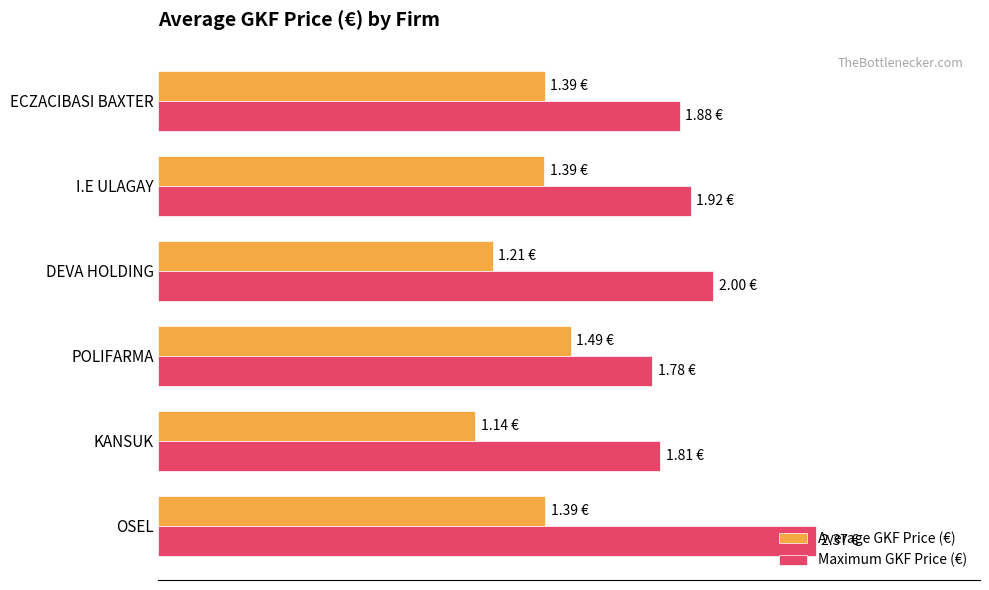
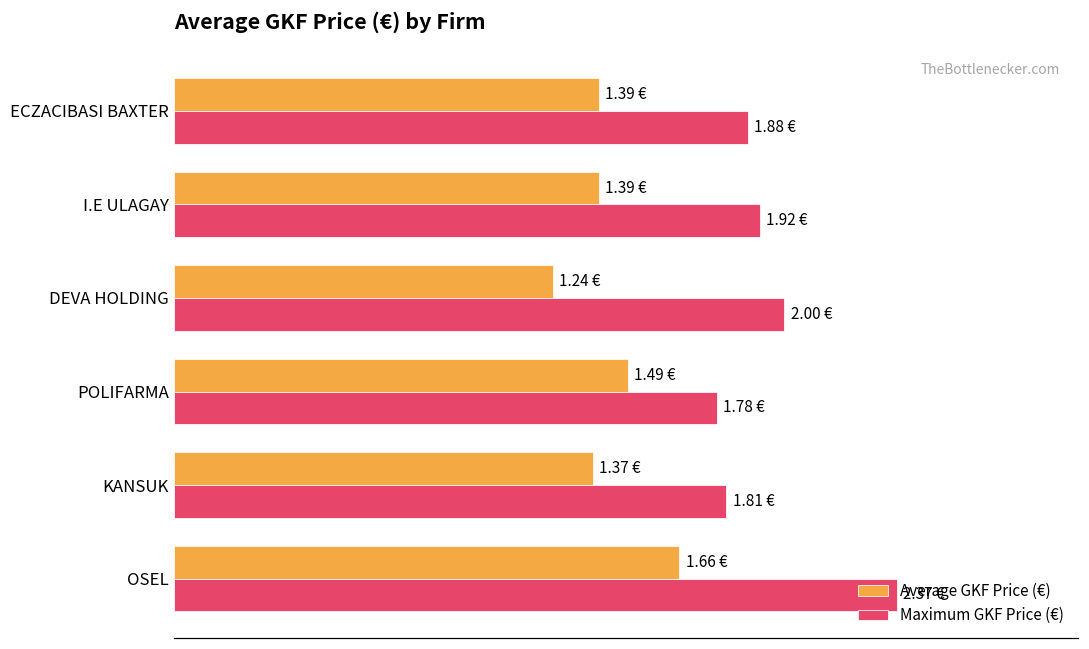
Average GKF Price (€), DEVA HOLDING: 1.21 -> 1.24
Average GKF Price (€), KANSUK: 1.14 -> 1.37
Average GKF Price (€), OSEL: 1.39 -> 1.66
